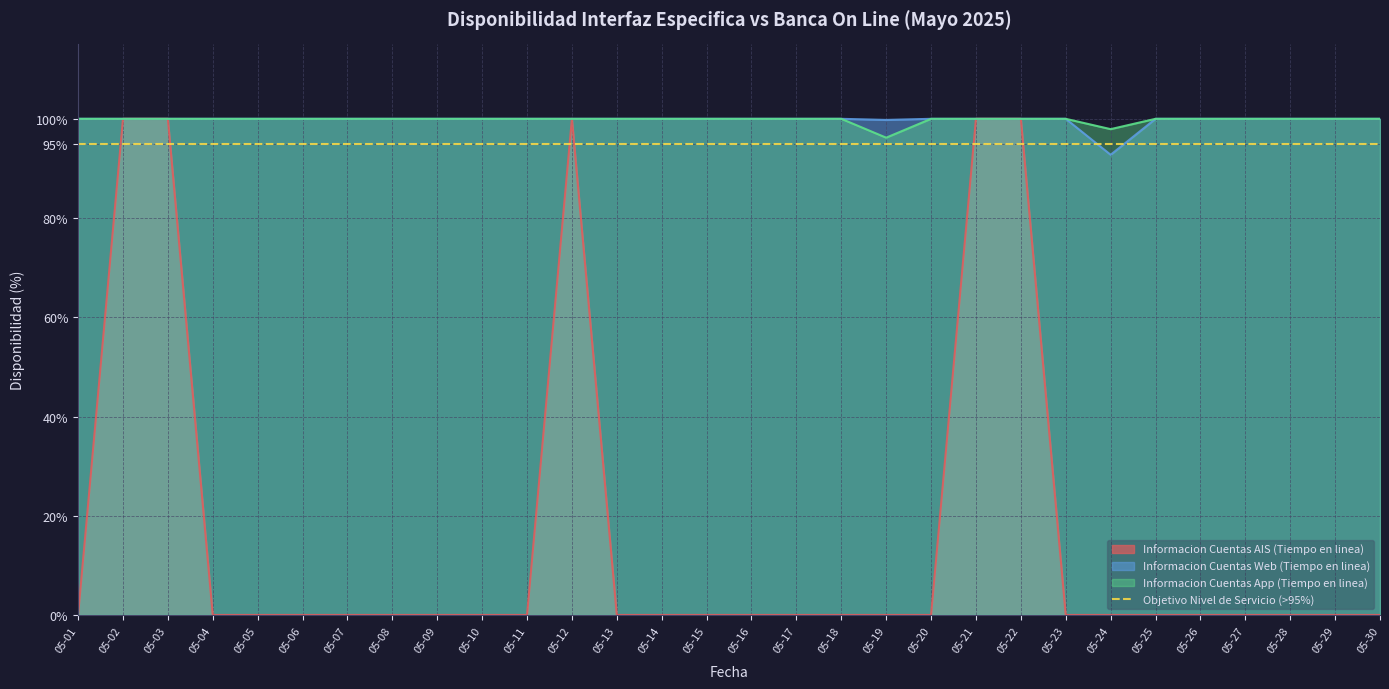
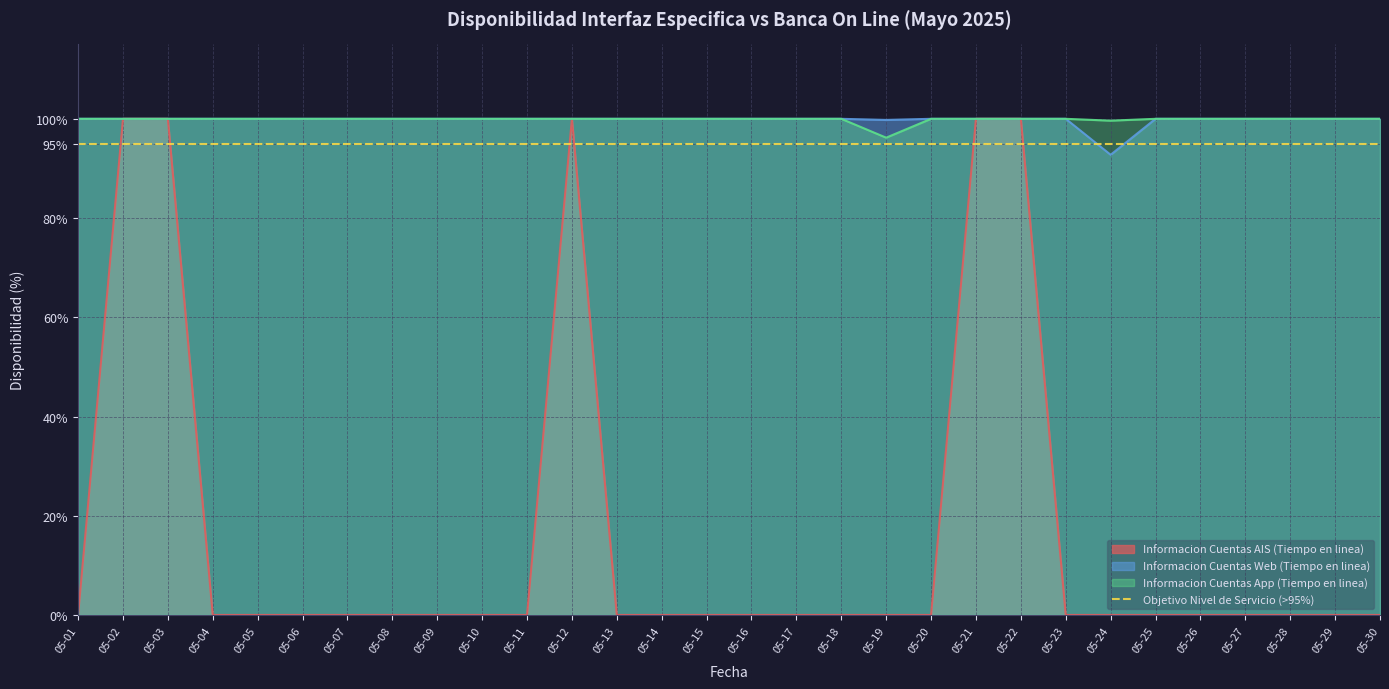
Informacion Cuentas App (Tiempo en linea), 05-24: 98% -> 100%
